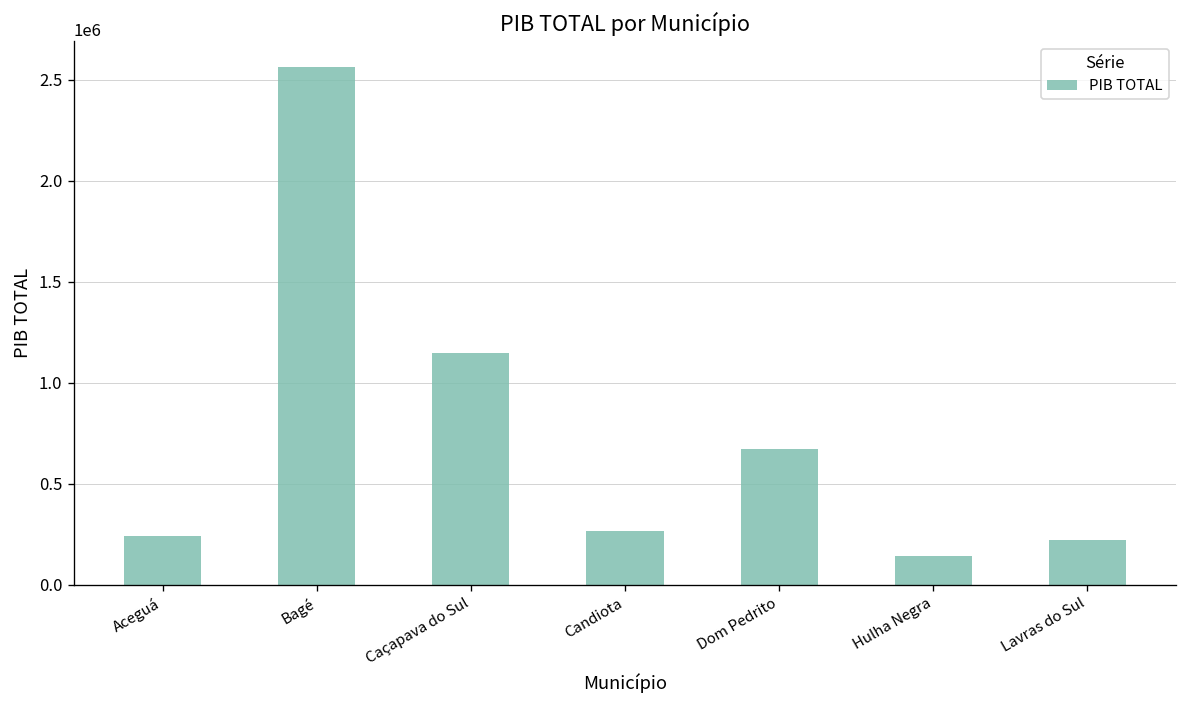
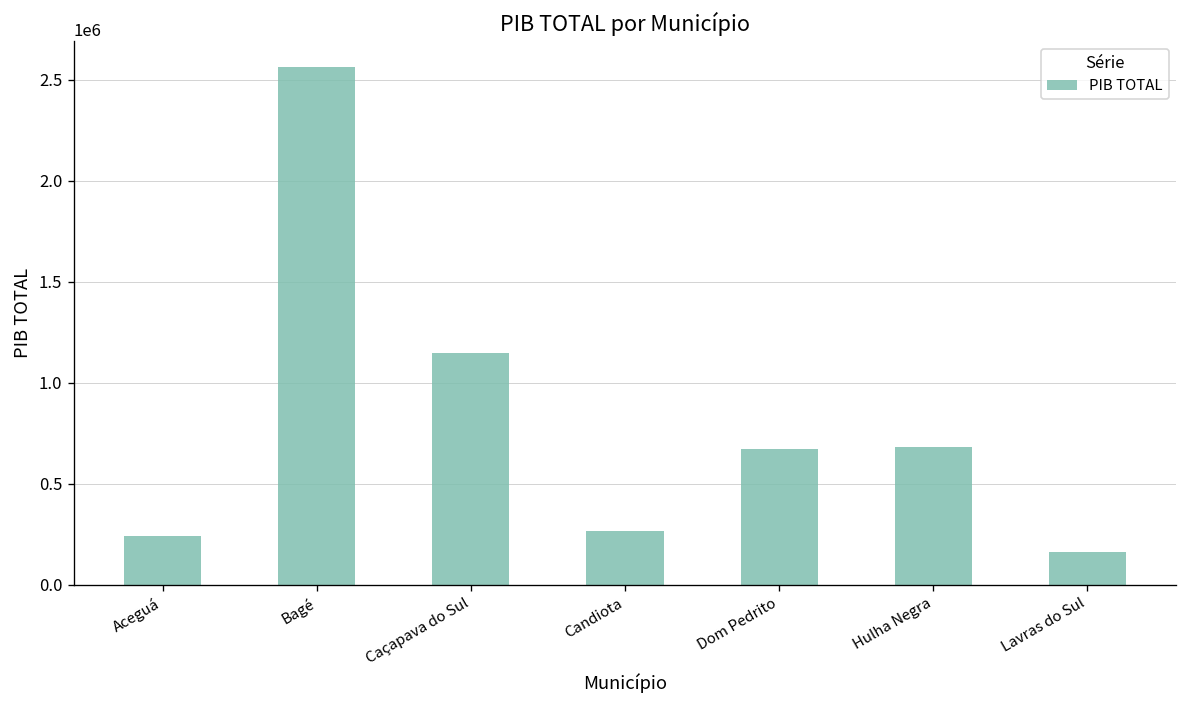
Hulha Negra: 140000 -> 680000
Lavras do Sul: 220000 -> 160000
